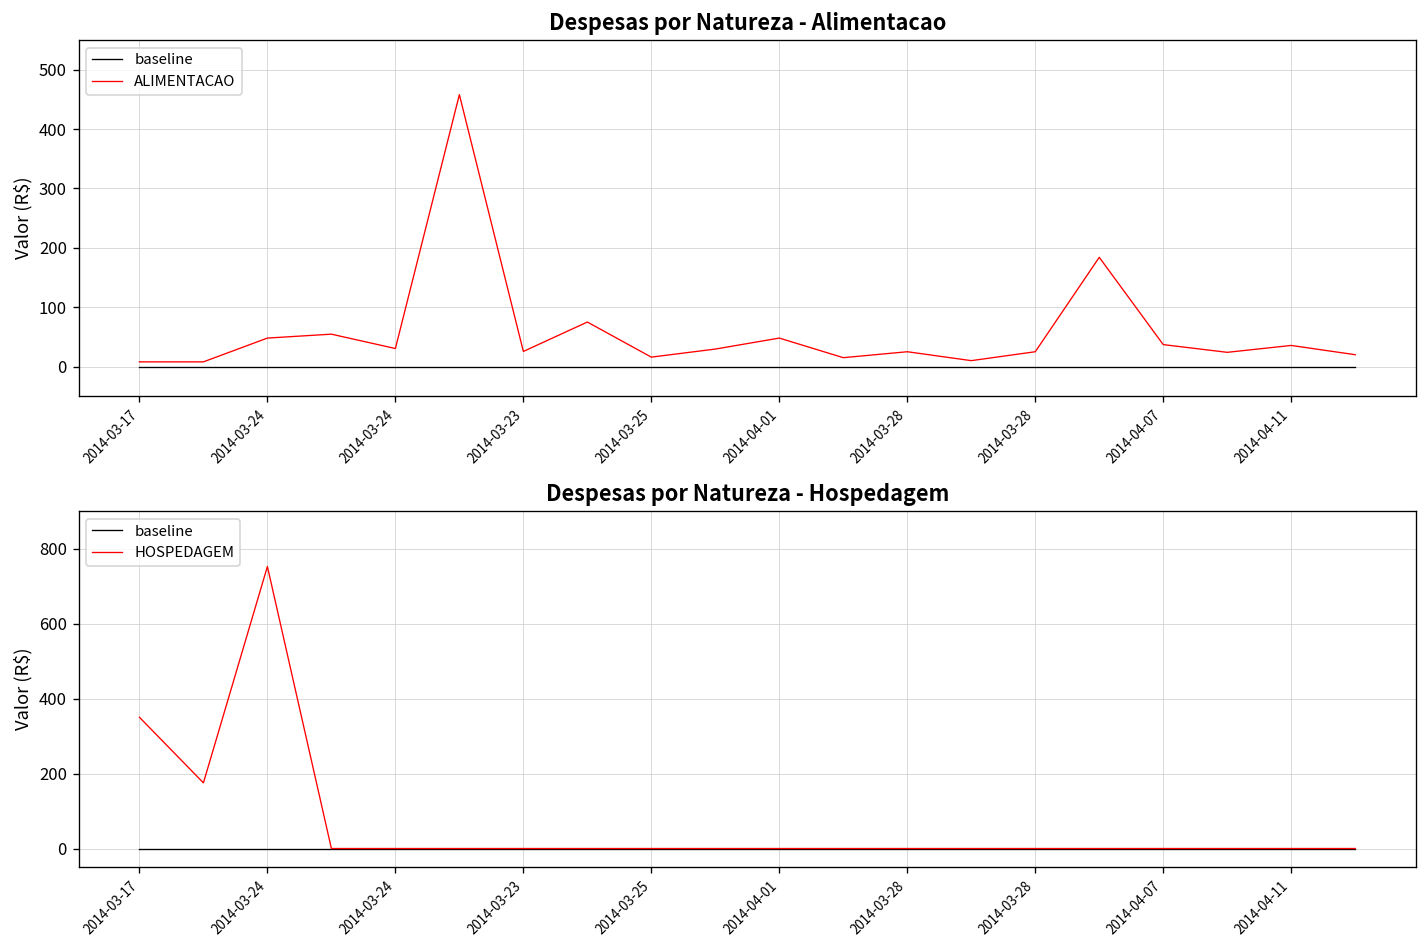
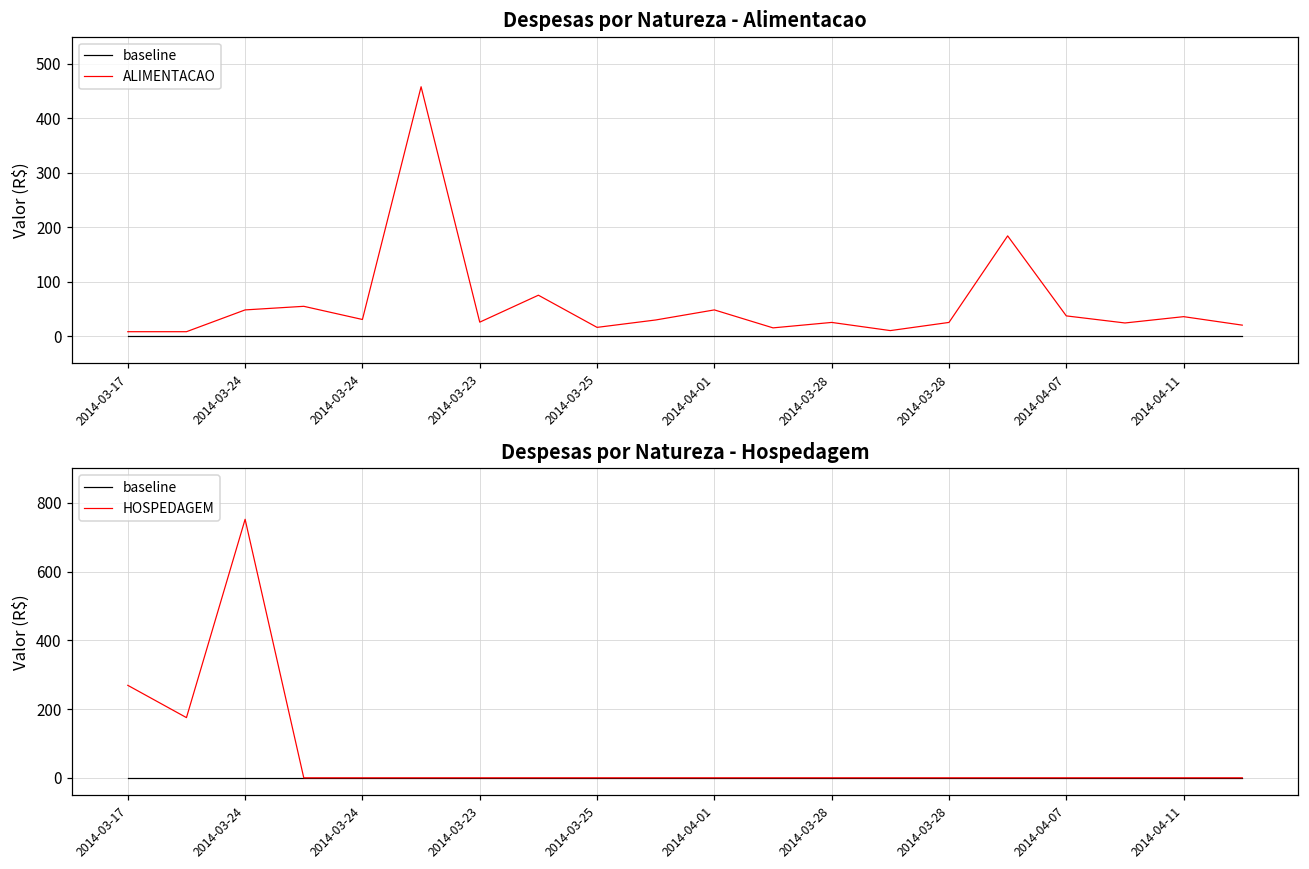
Despesas por Natureza - Hospedagem, HOSPEDAGEM, 2014-03-17: 350 -> 270
